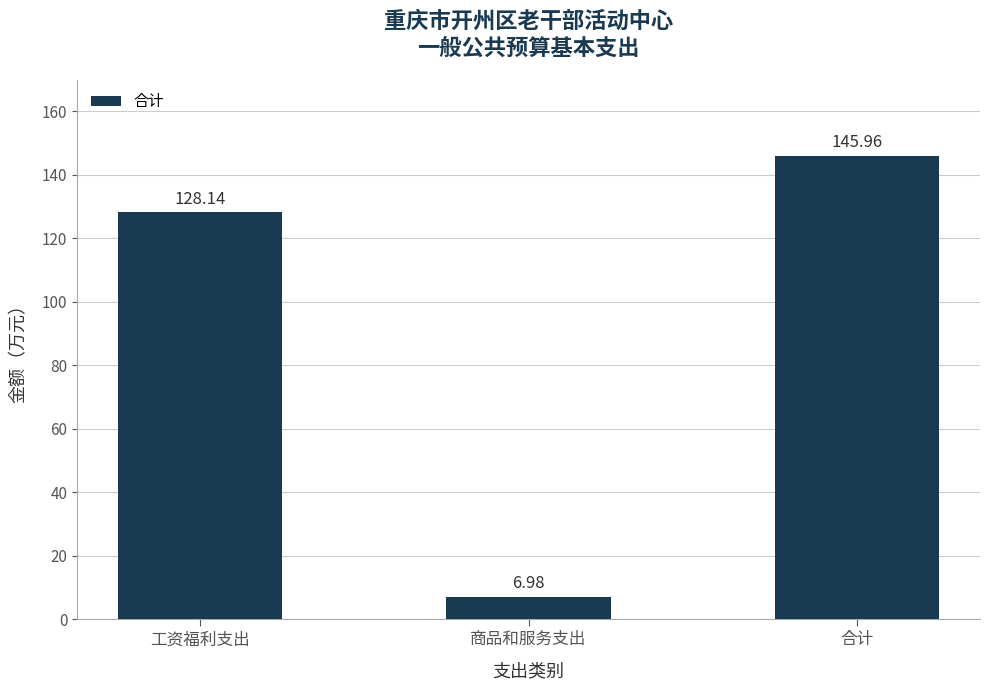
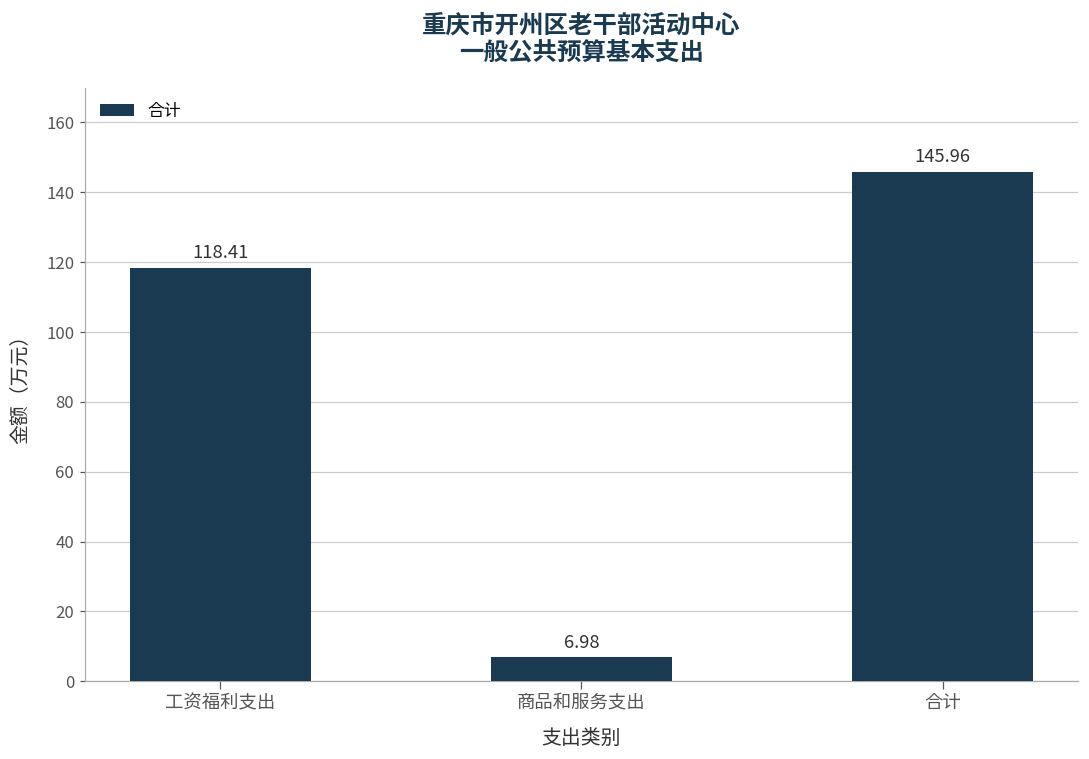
工资福利支出: 128.14 -> 118.41
